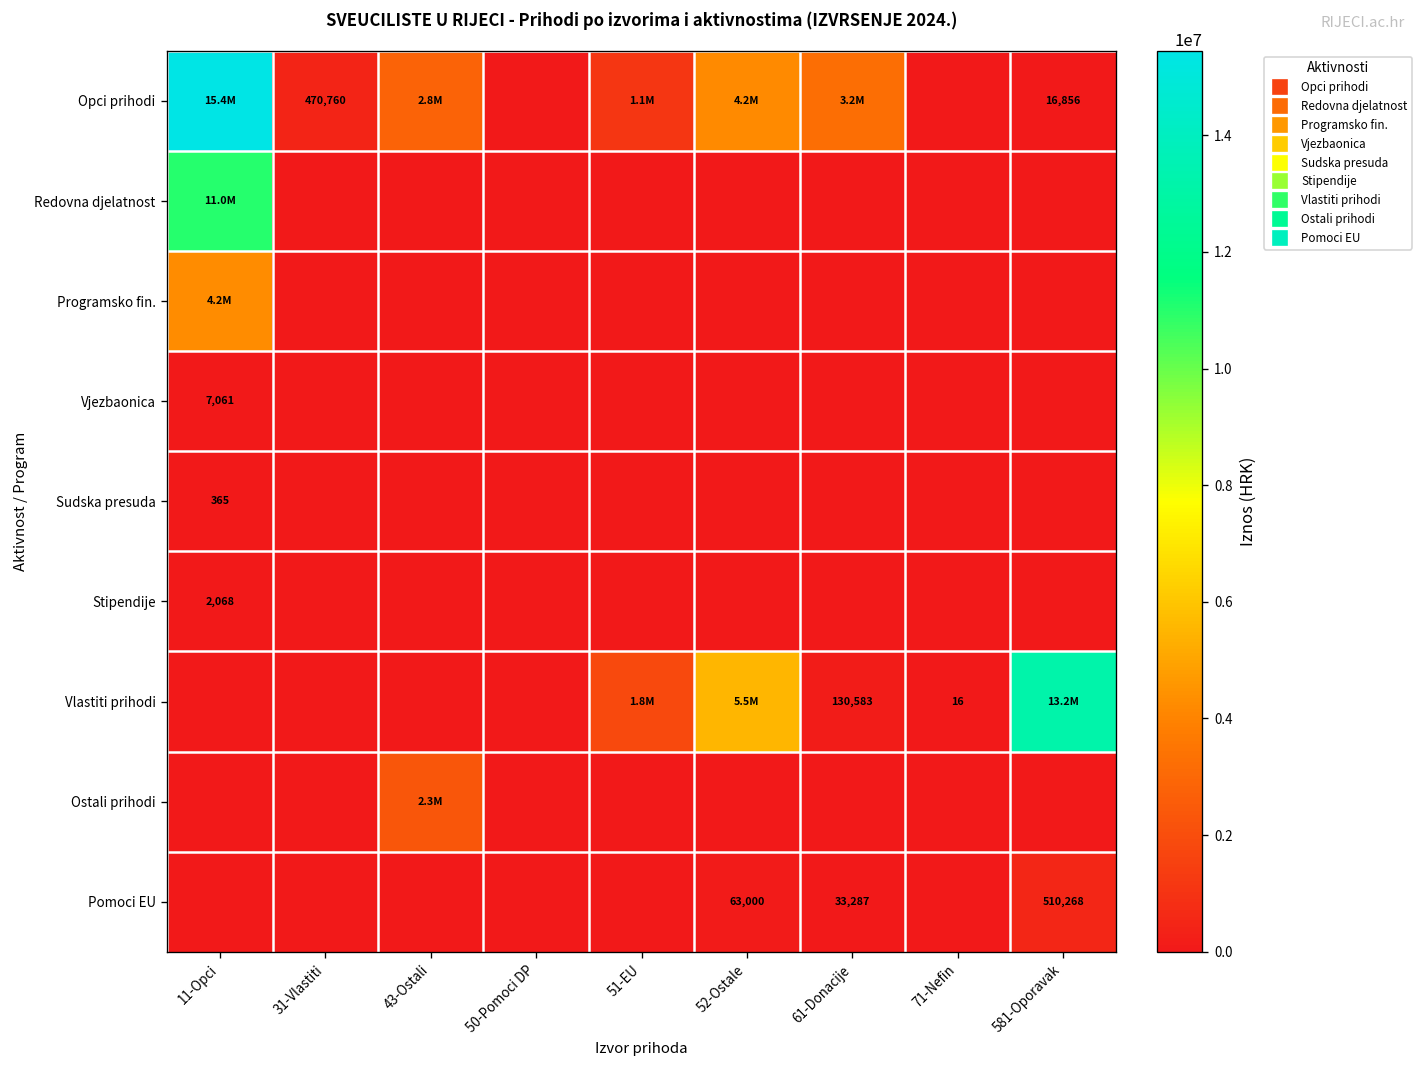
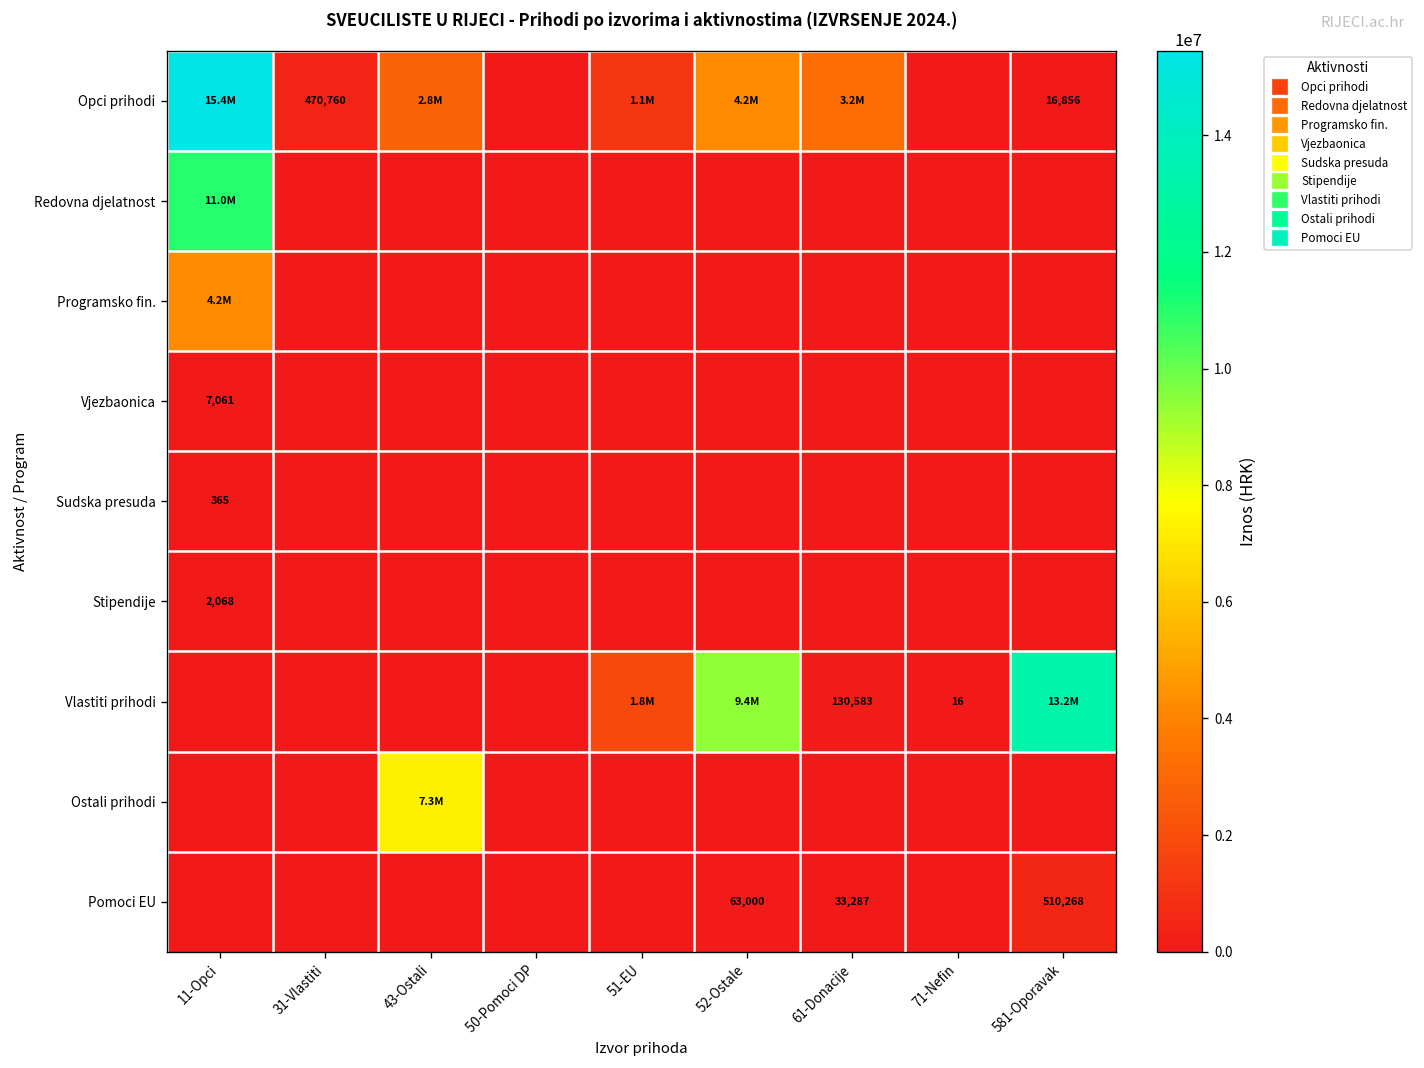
Vlastiti prihodi, 52-Ostale: 5.5M -> 9.4M
Ostali prihodi, 43-Ostali: 2.3M -> 7.3M
